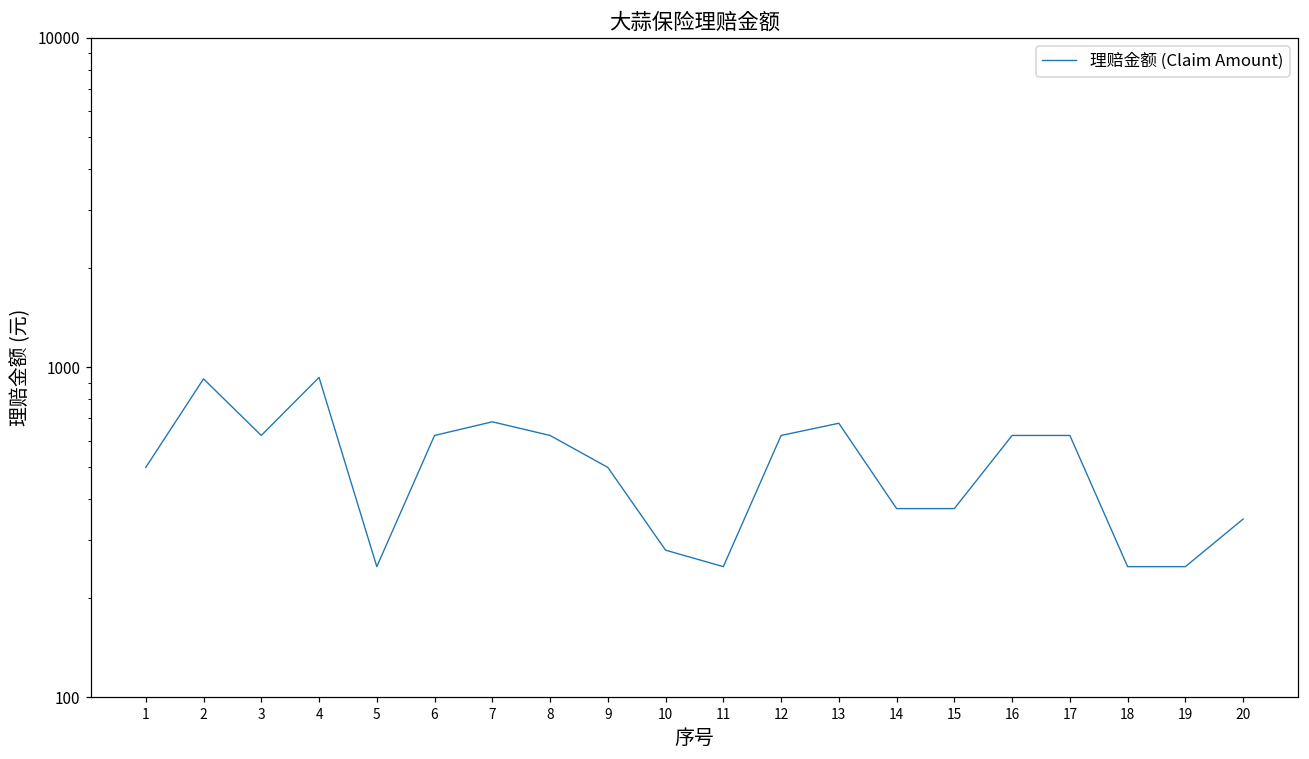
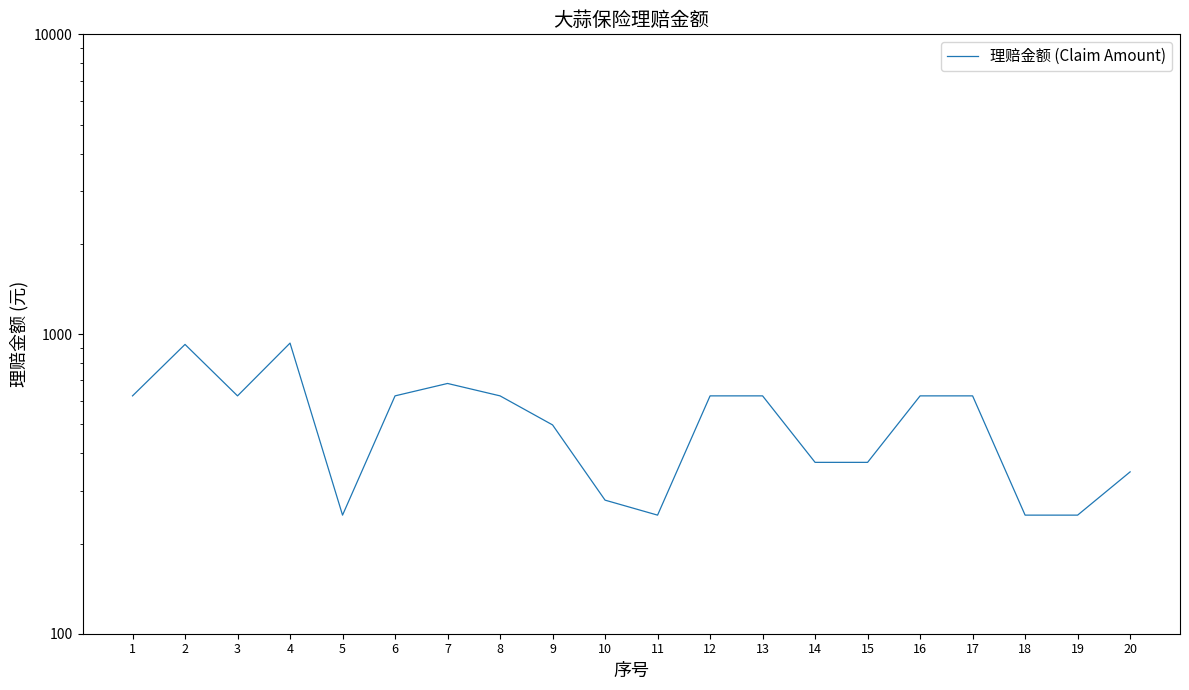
1: 500 -> 620
13: 680 -> 620
